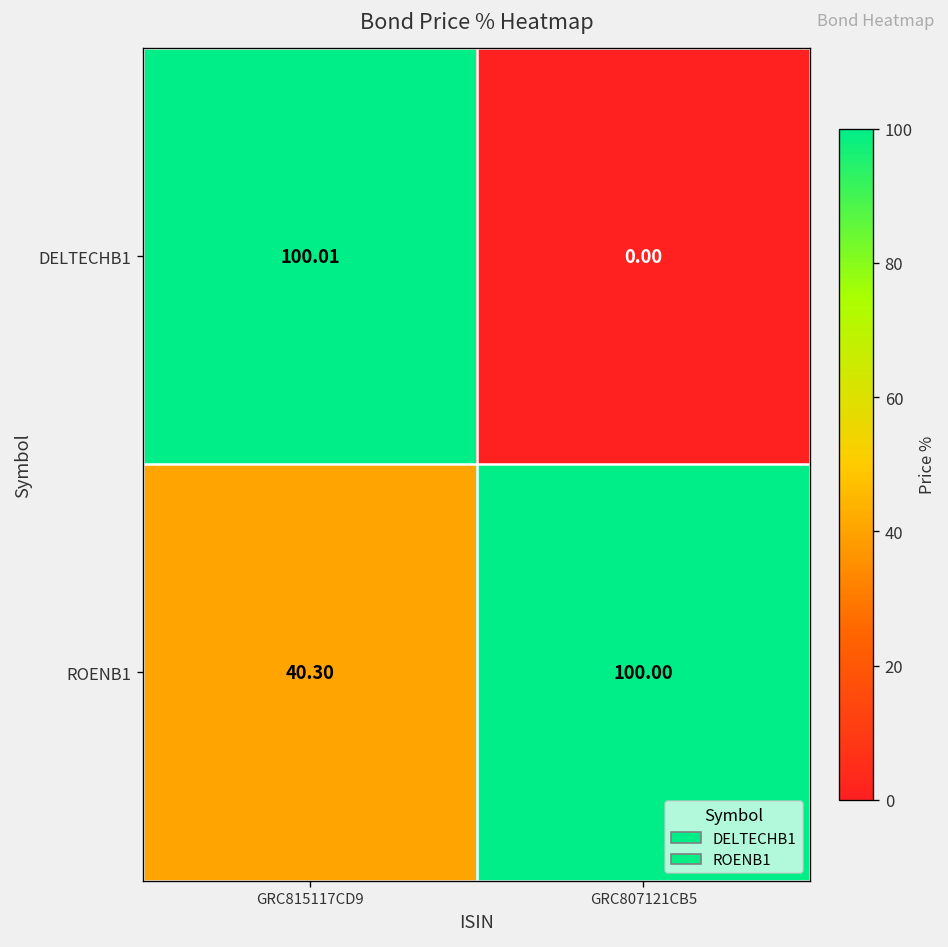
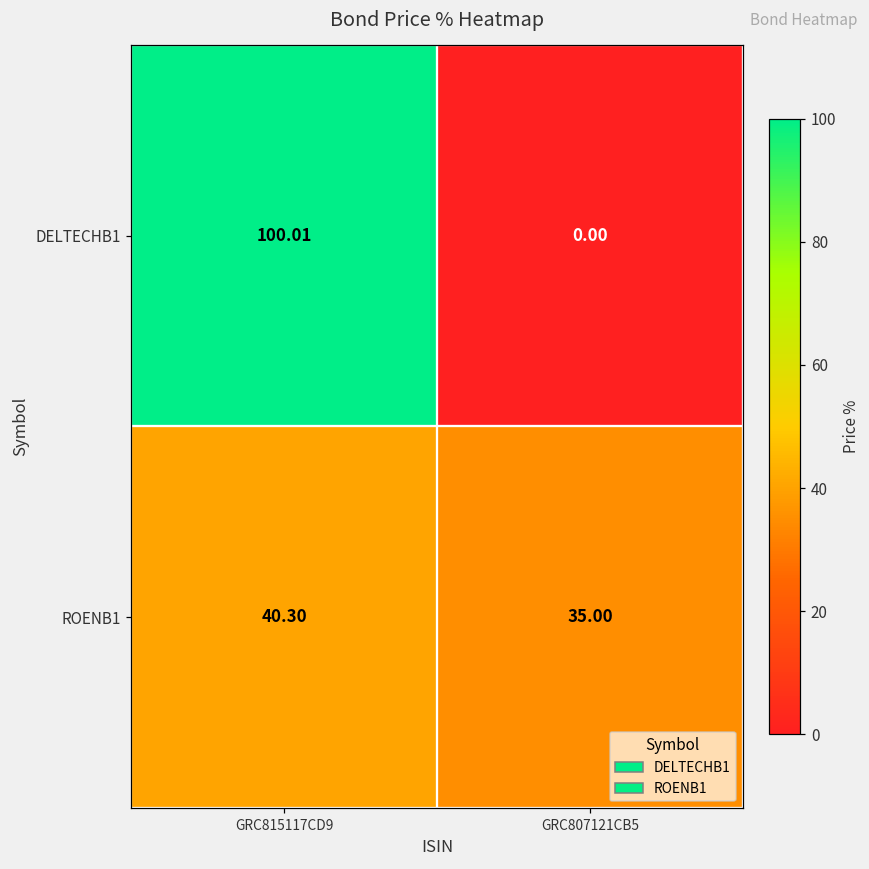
ROENB1, GRC807121CB5: 100.00 -> 35.00
